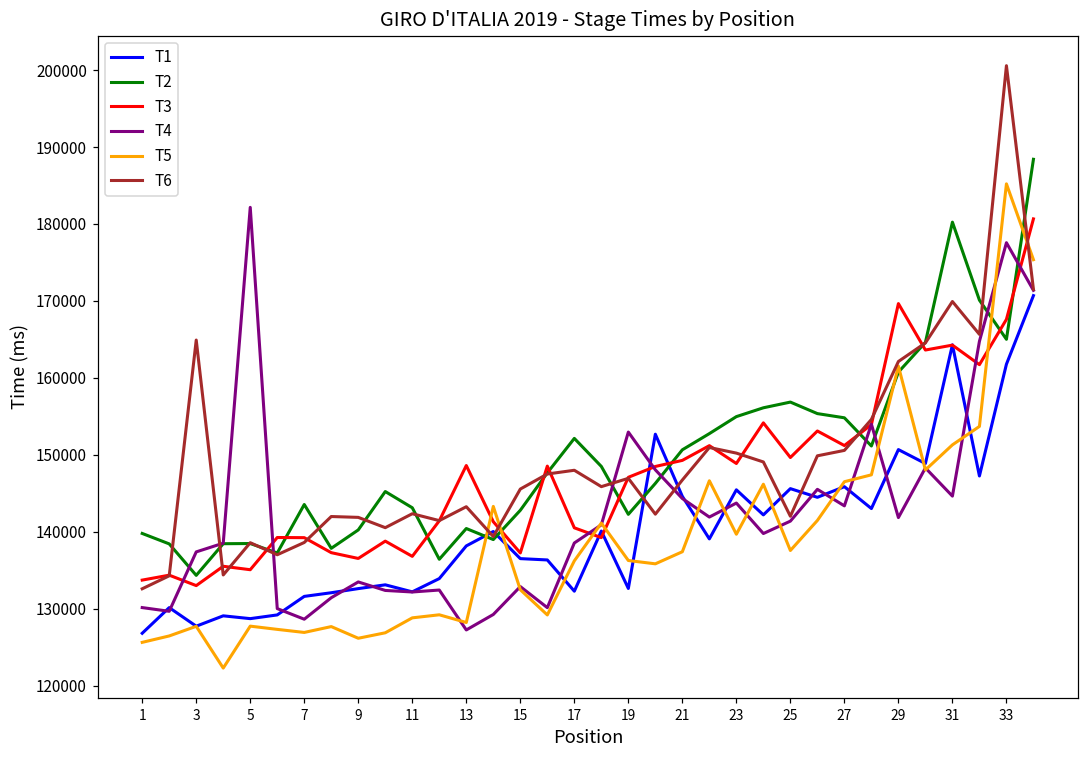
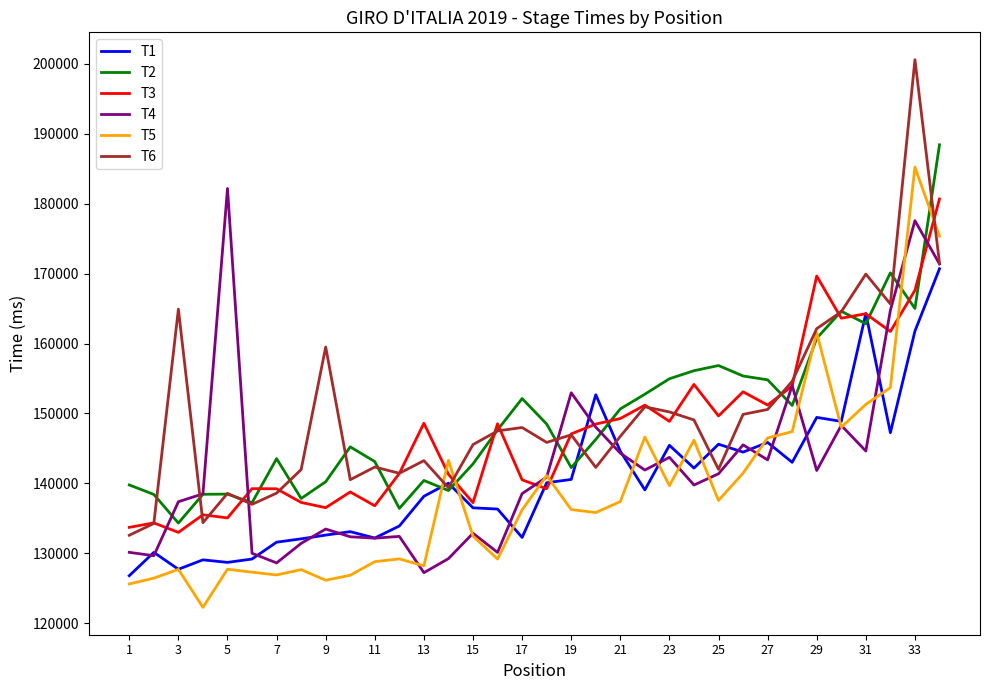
T6, 9: 142000 -> 160000
T1, 19: 133000 -> 141000
T1, 29: 151000 -> 149000
T2, 31: 180000 -> 163000
